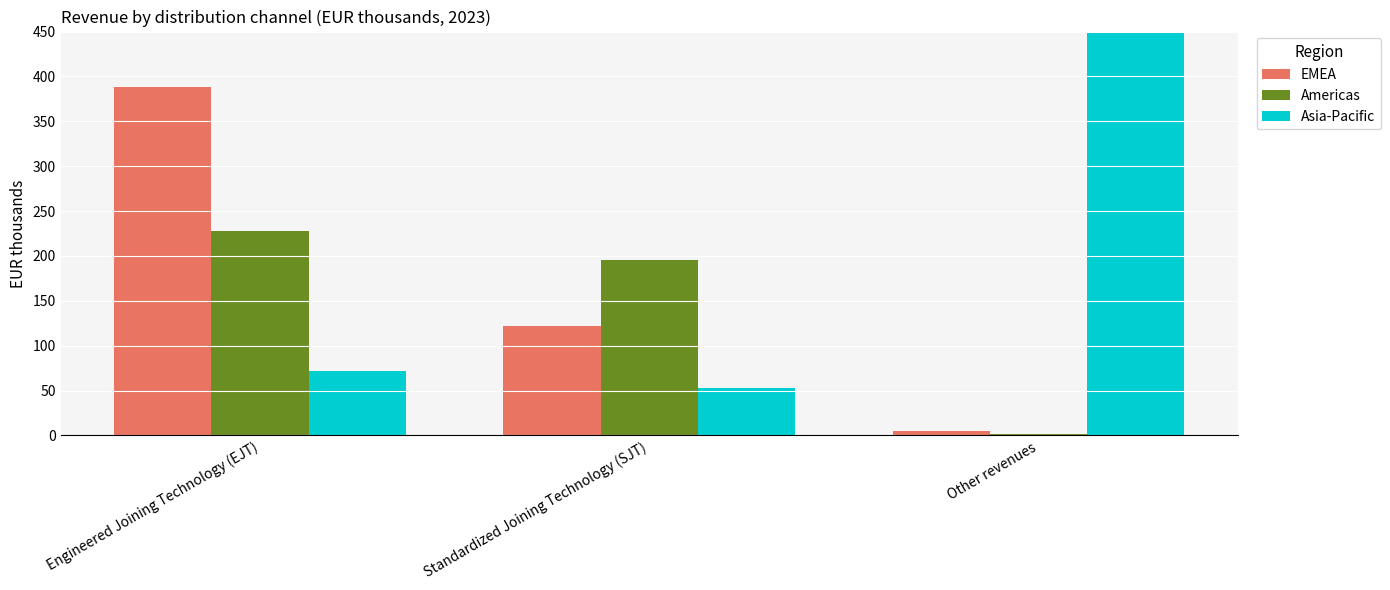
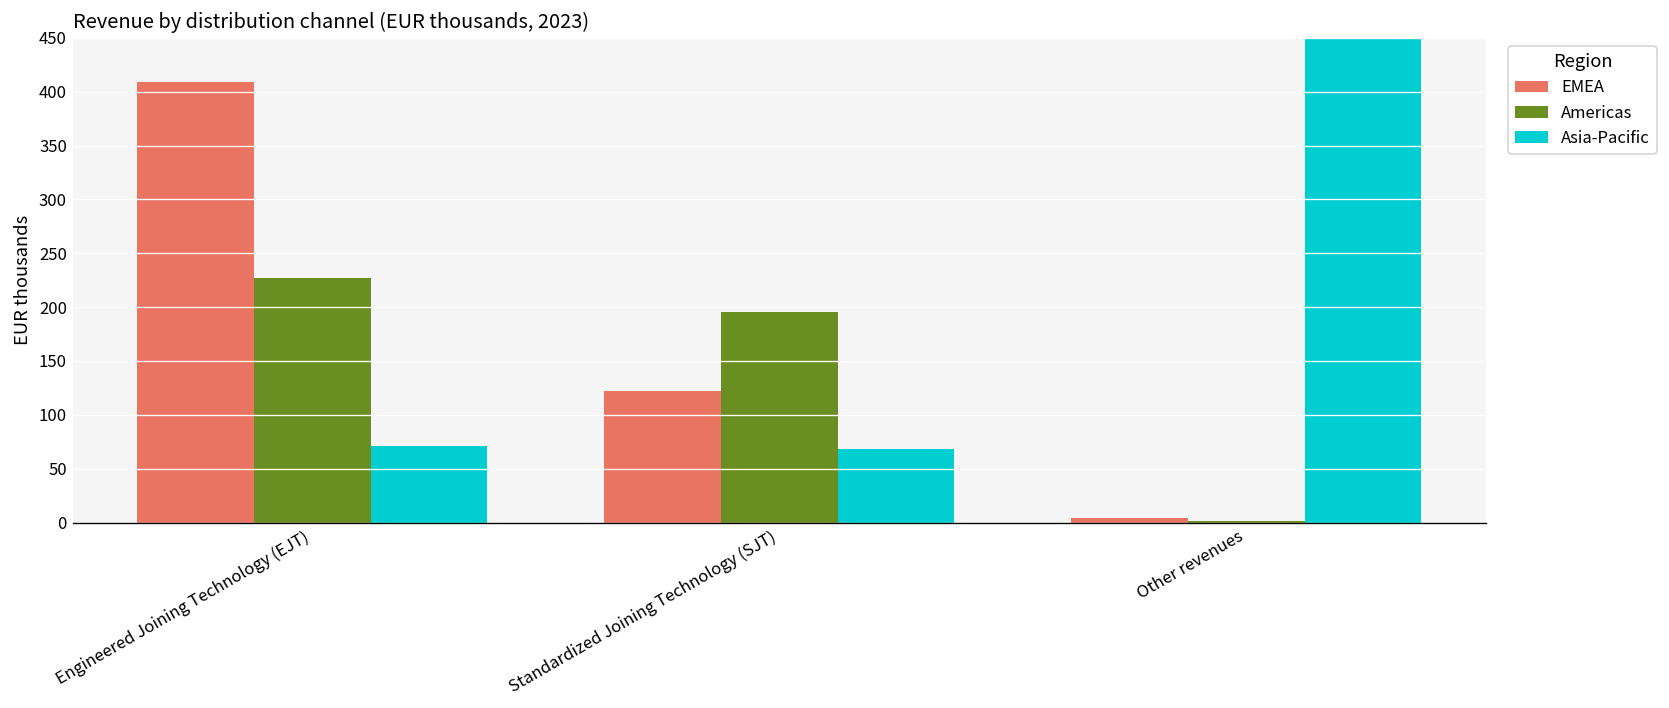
EMEA, Engineered Joining Technology (EJT): 390 -> 410
Asia-Pacific, Standardized Joining Technology (SJT): 50 -> 70
